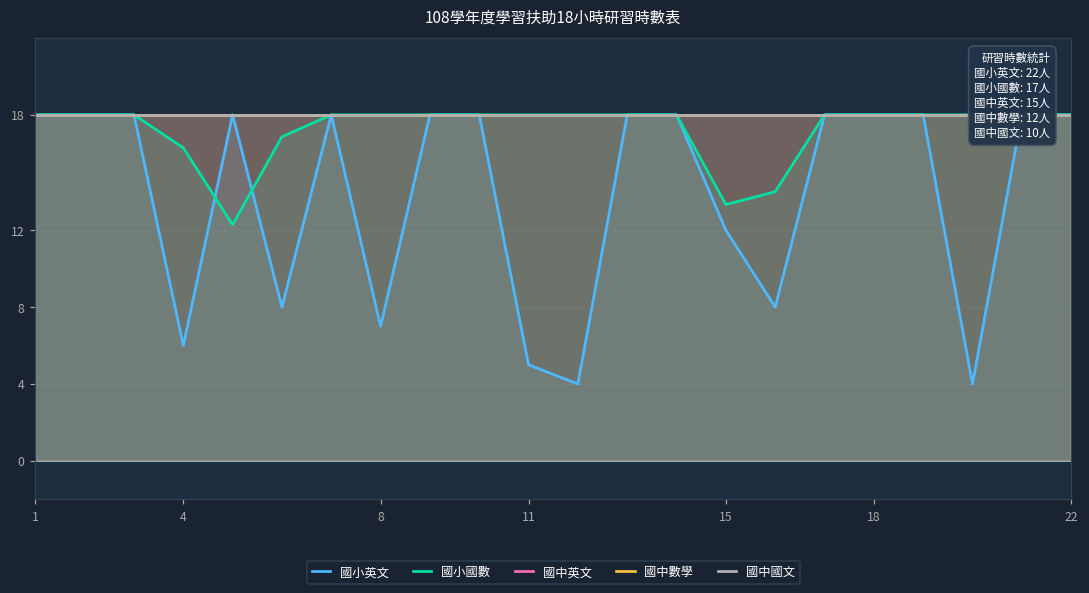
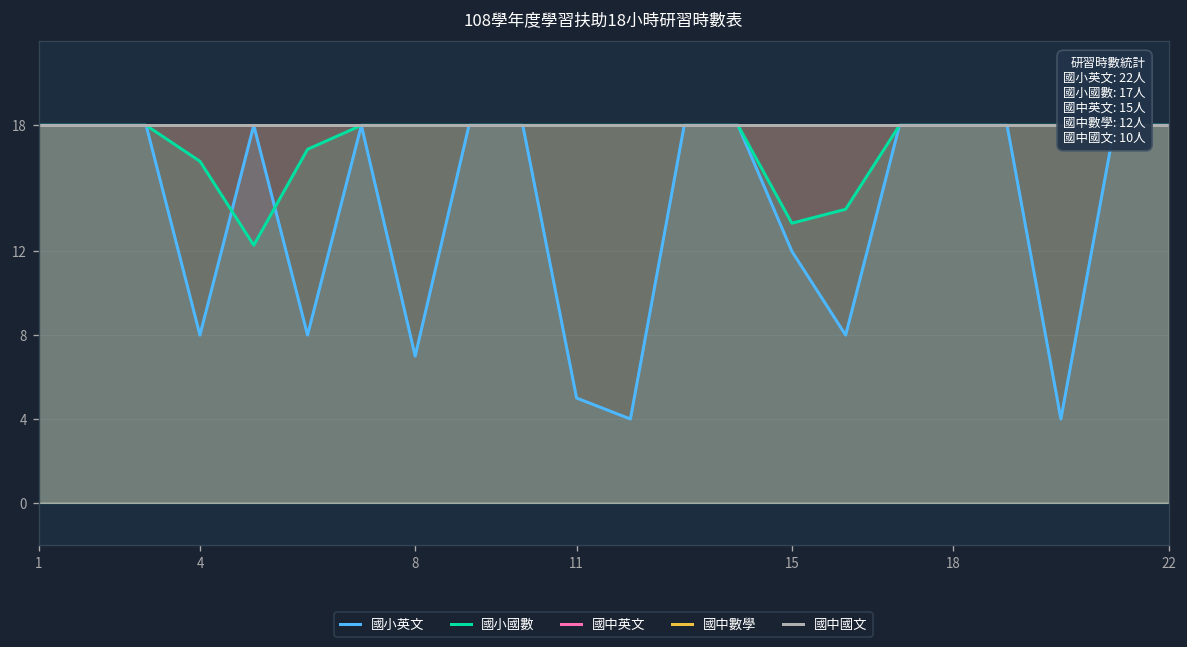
國小英文, 4: 6 -> 8
